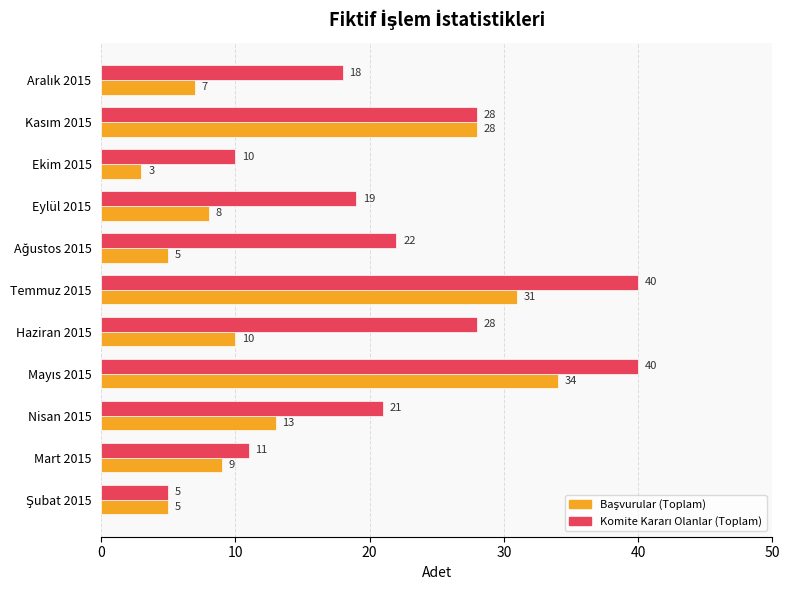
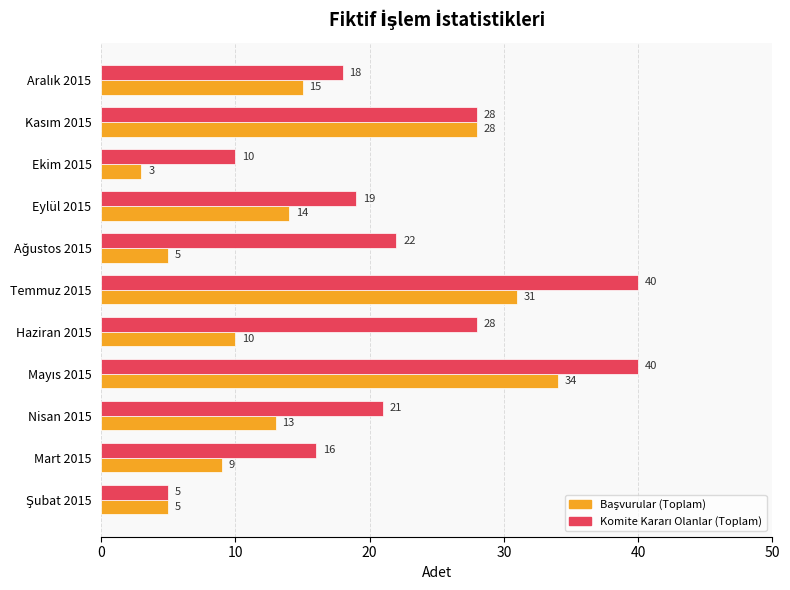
Başvurular (Toplam), Aralık 2015: 7 -> 15
Başvurular (Toplam), Eylül 2015: 8 -> 14
Komite Kararı Olanlar (Toplam), Mart 2015: 11 -> 16
